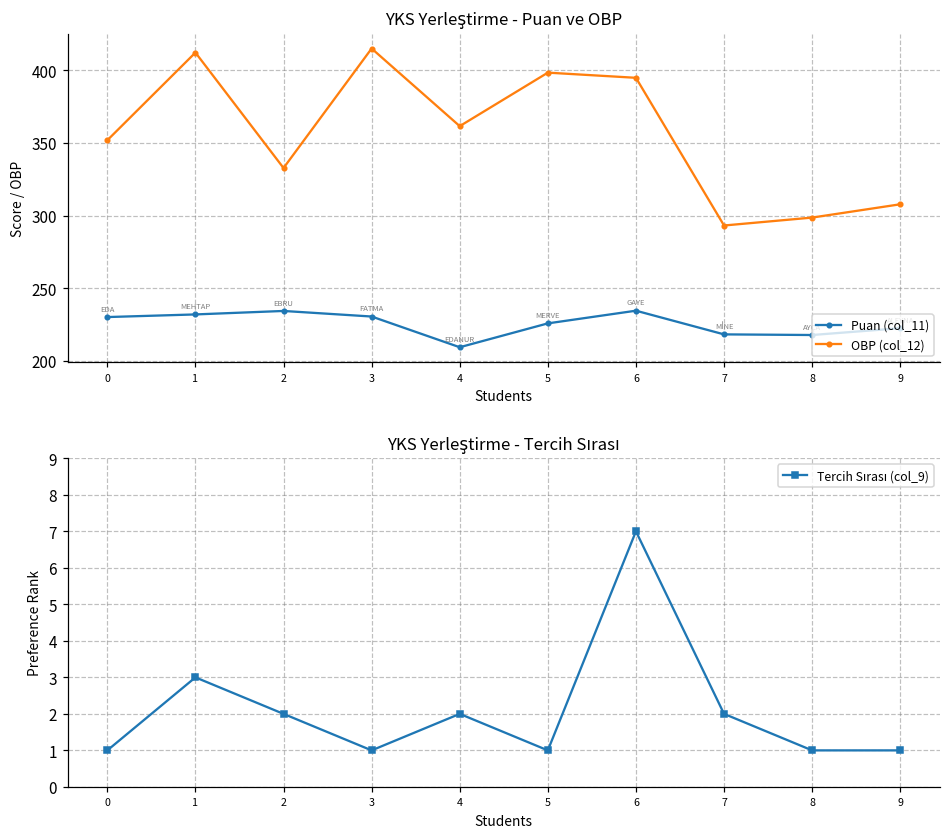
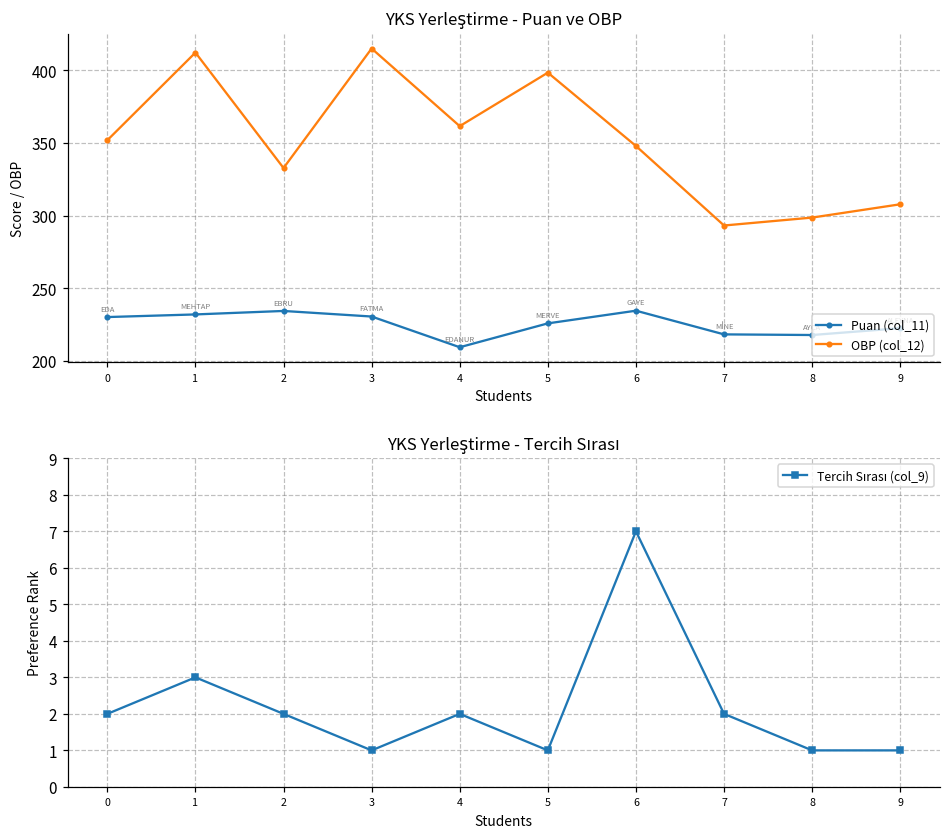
YKS Yerleştirme - Puan ve OBP, OBP (col_12), 6: 395 -> 348
YKS Yerleştirme - Tercih Sırası, 0: 1 -> 2
